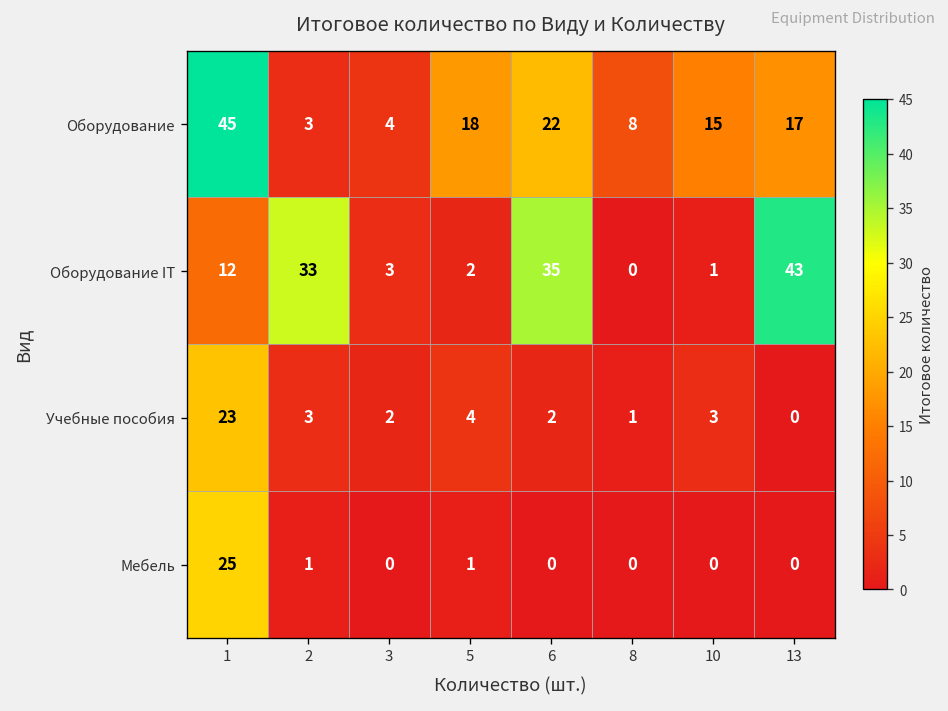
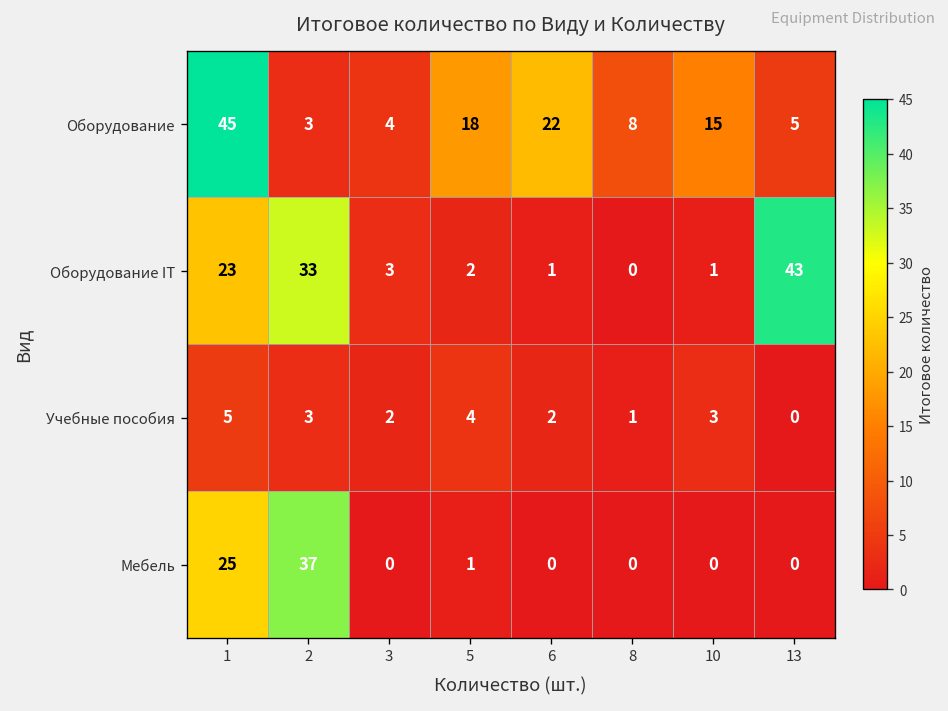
Оборудование, 13: 17 -> 5
Оборудование IT, 1: 12 -> 23
Оборудование IT, 6: 35 -> 1
Учебные пособия, 1: 23 -> 5
Мебель, 2: 1 -> 37
